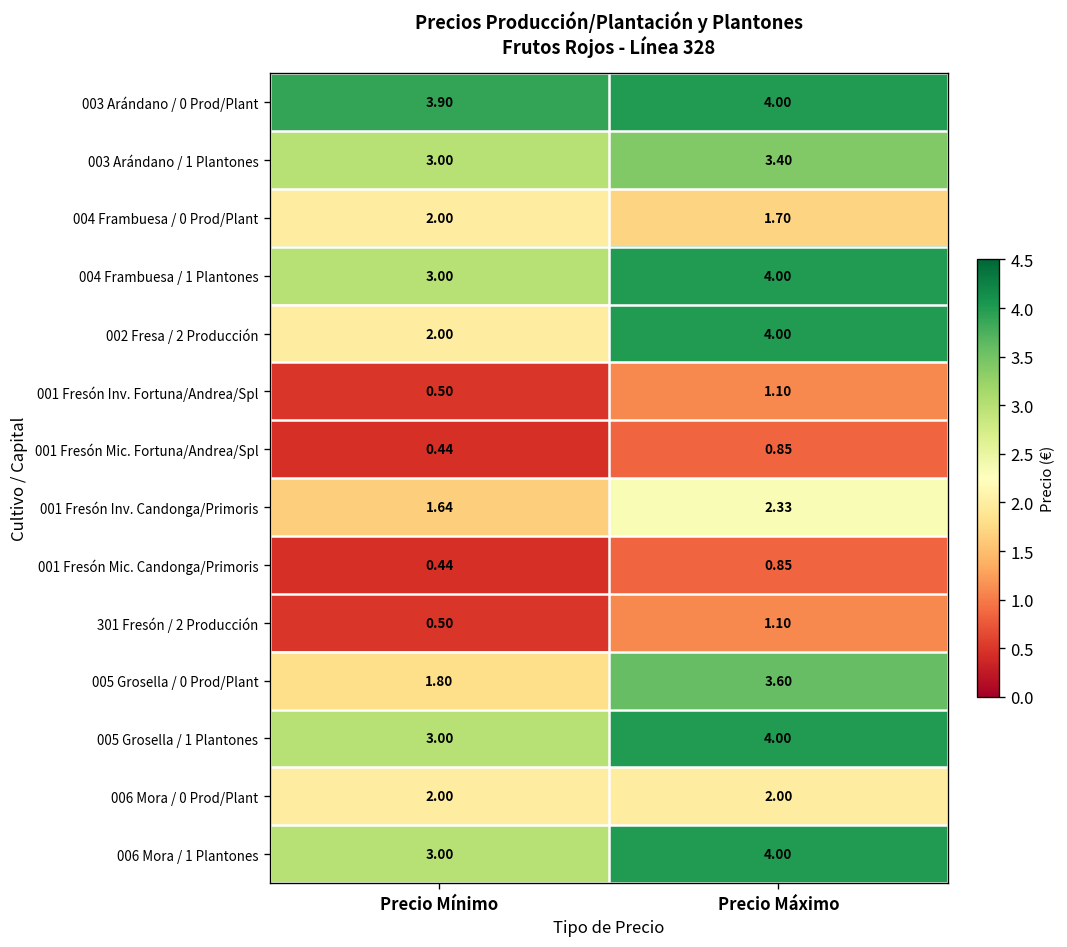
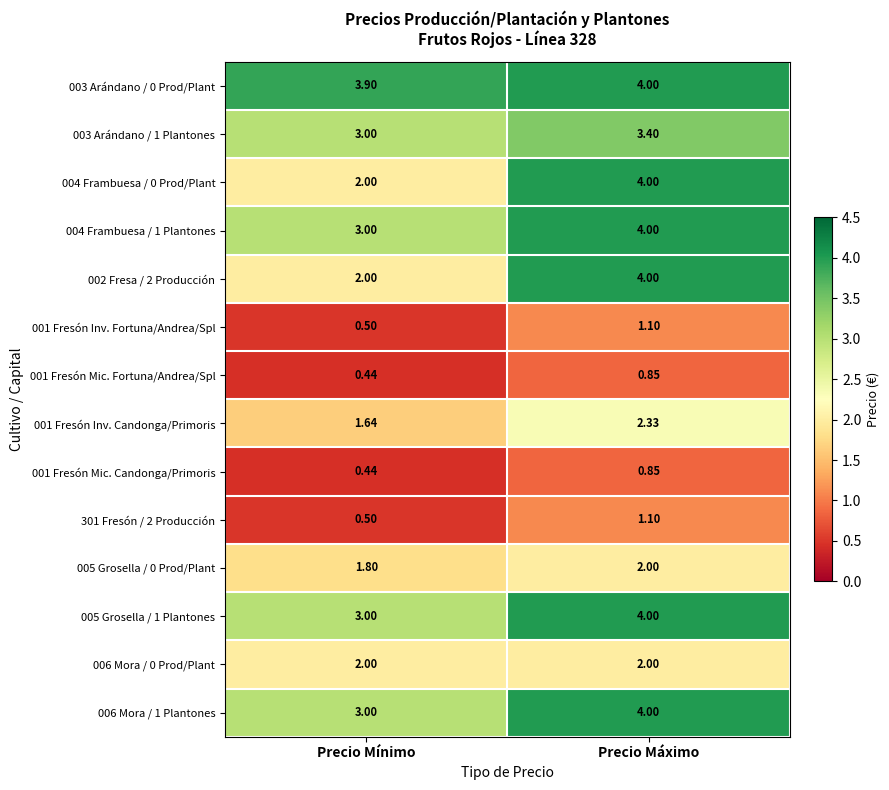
004 Frambuesa / 0 Prod/Plant, Precio Máximo: 1.70 -> 4.00
005 Grosella / 0 Prod/Plant, Precio Máximo: 3.60 -> 2.00
